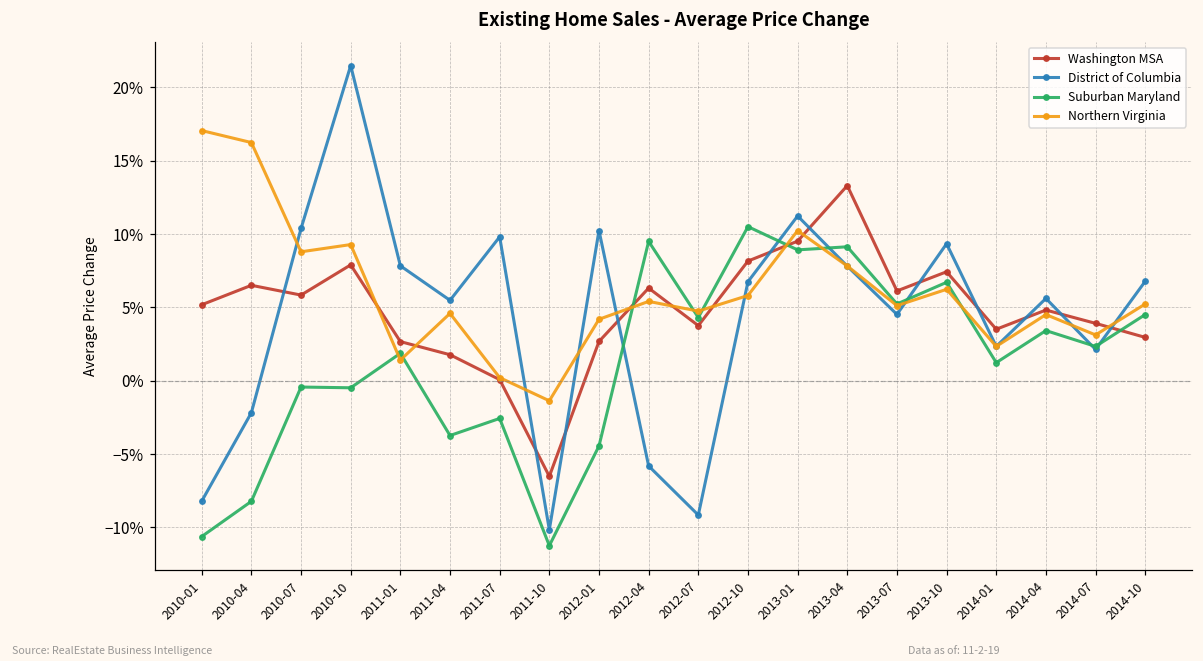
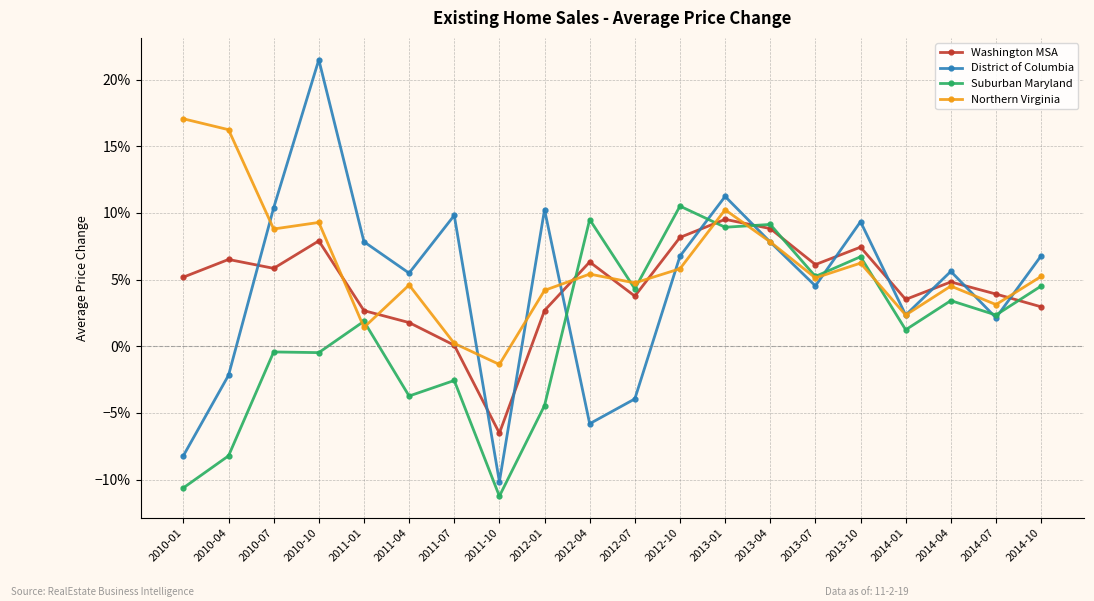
District of Columbia, 2012-07: -9.2% -> -3.9%
Washington MSA, 2013-04: 13.3% -> 8.8%
